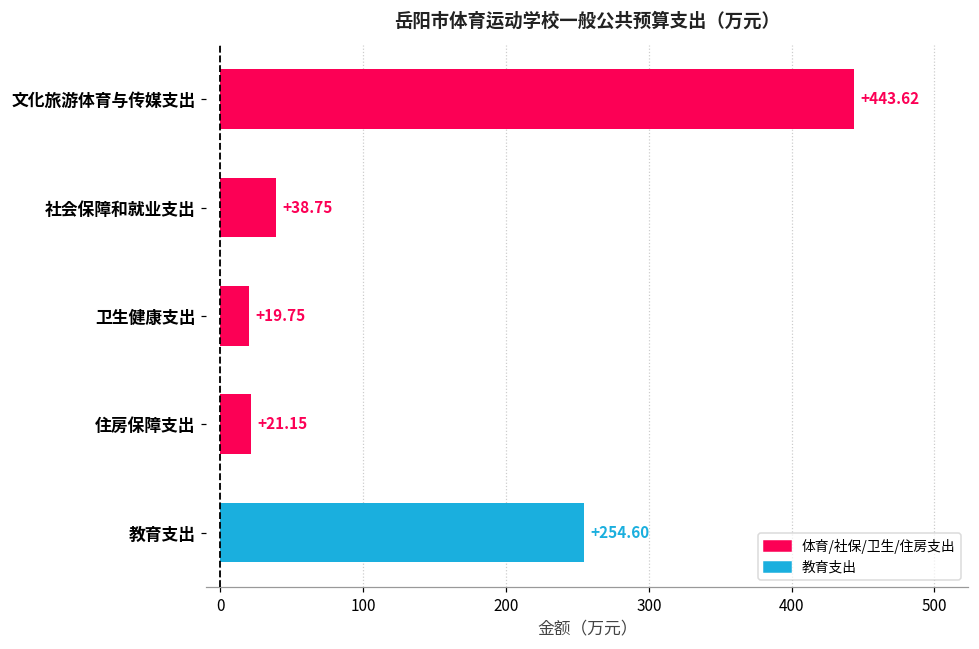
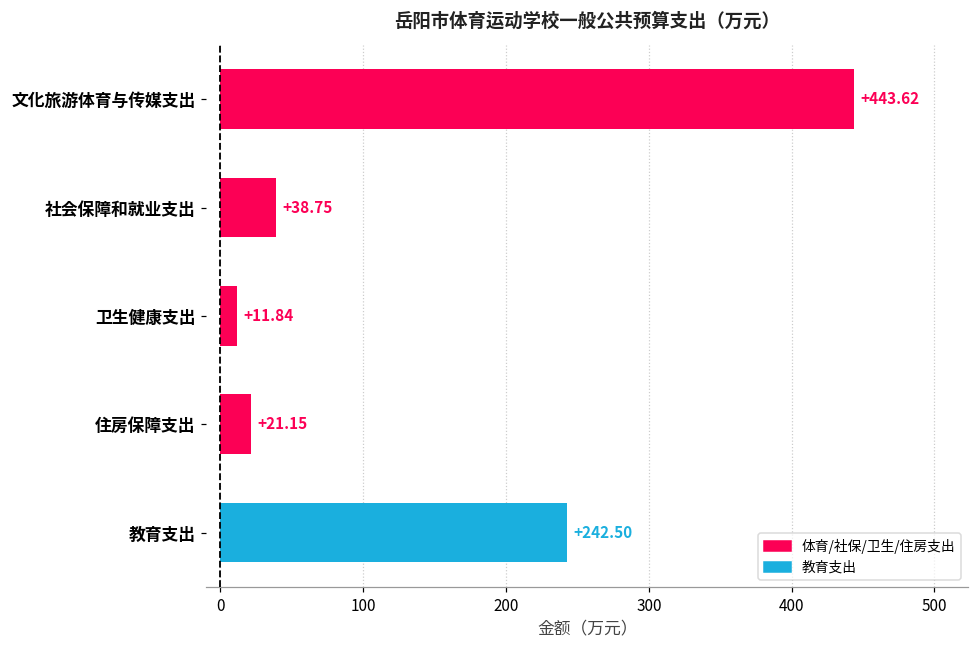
卫生健康支出: +19.75 -> +11.84
教育支出: +254.60 -> +242.50
